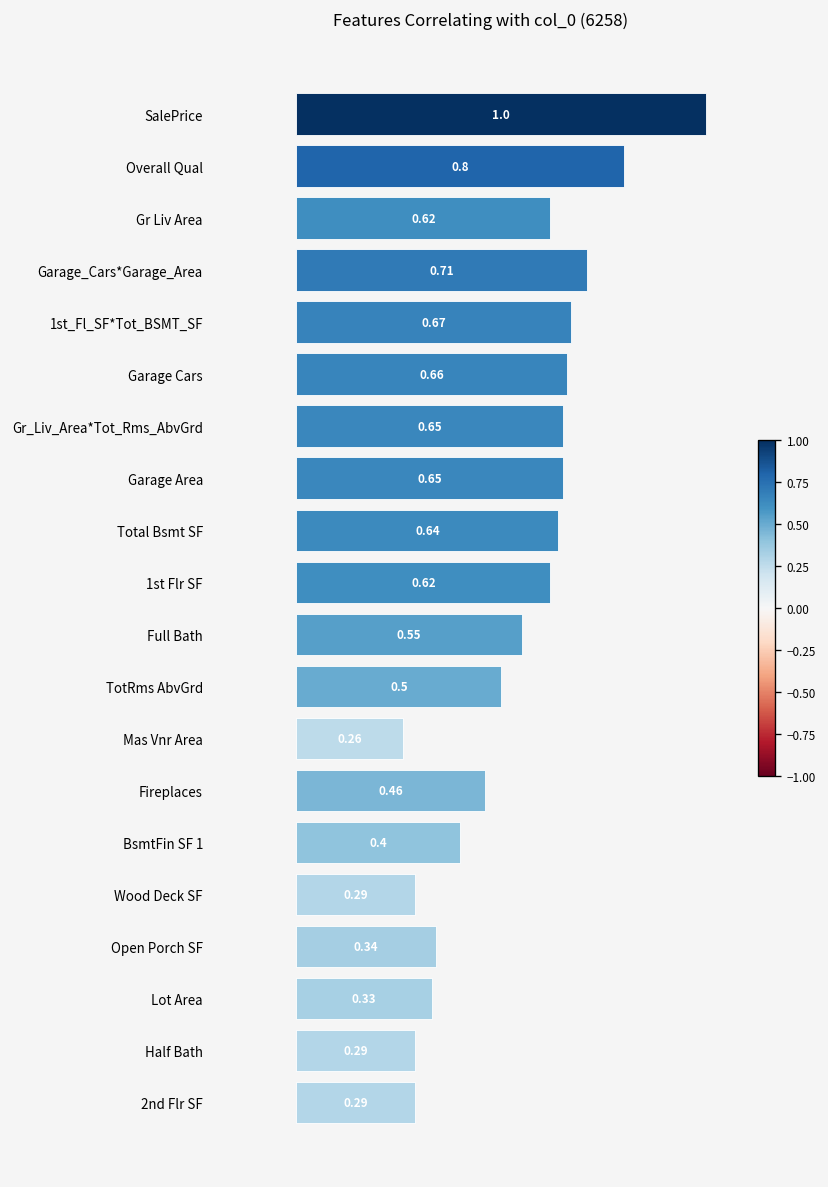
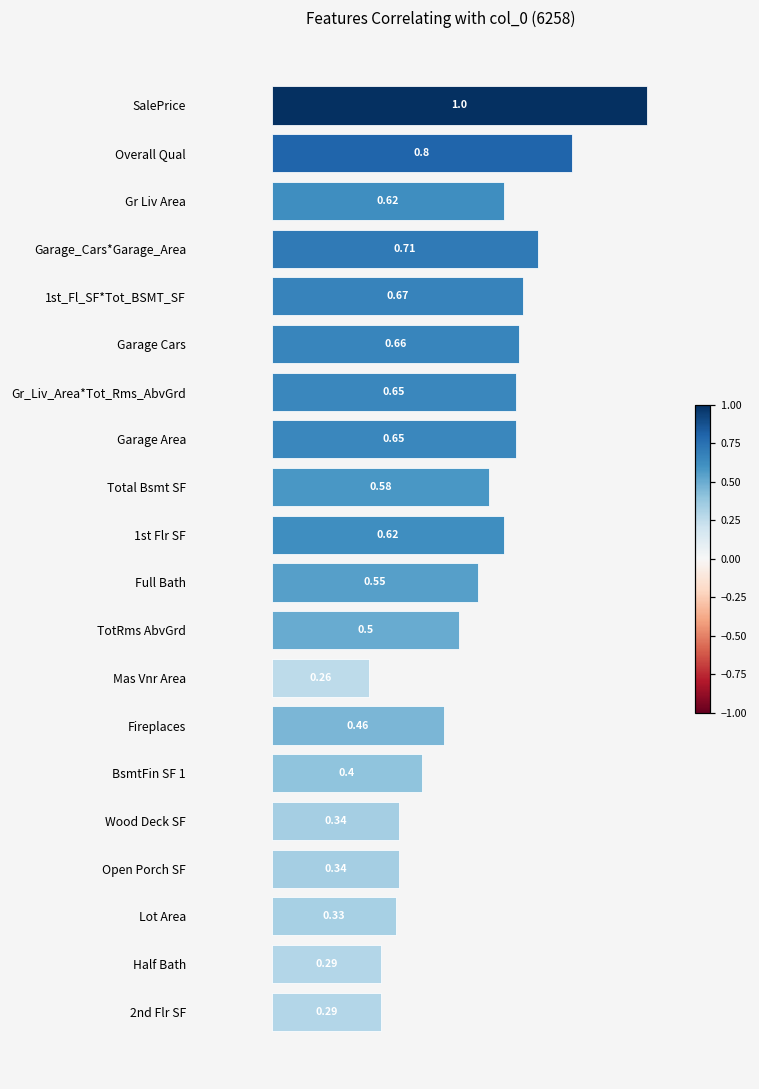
Total Bsmt SF: 0.64 -> 0.58
Wood Deck SF: 0.29 -> 0.34
